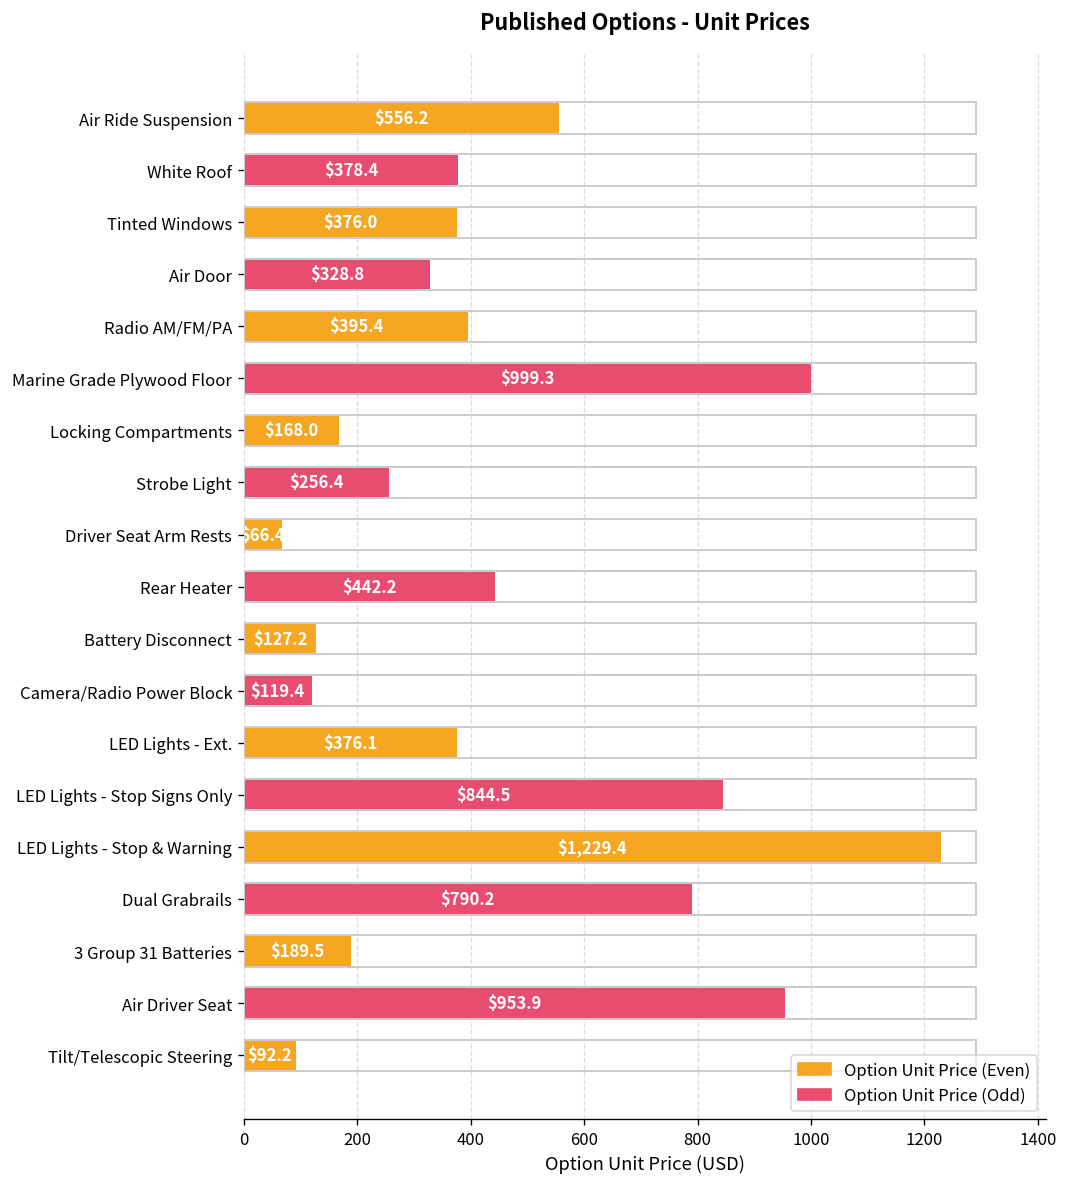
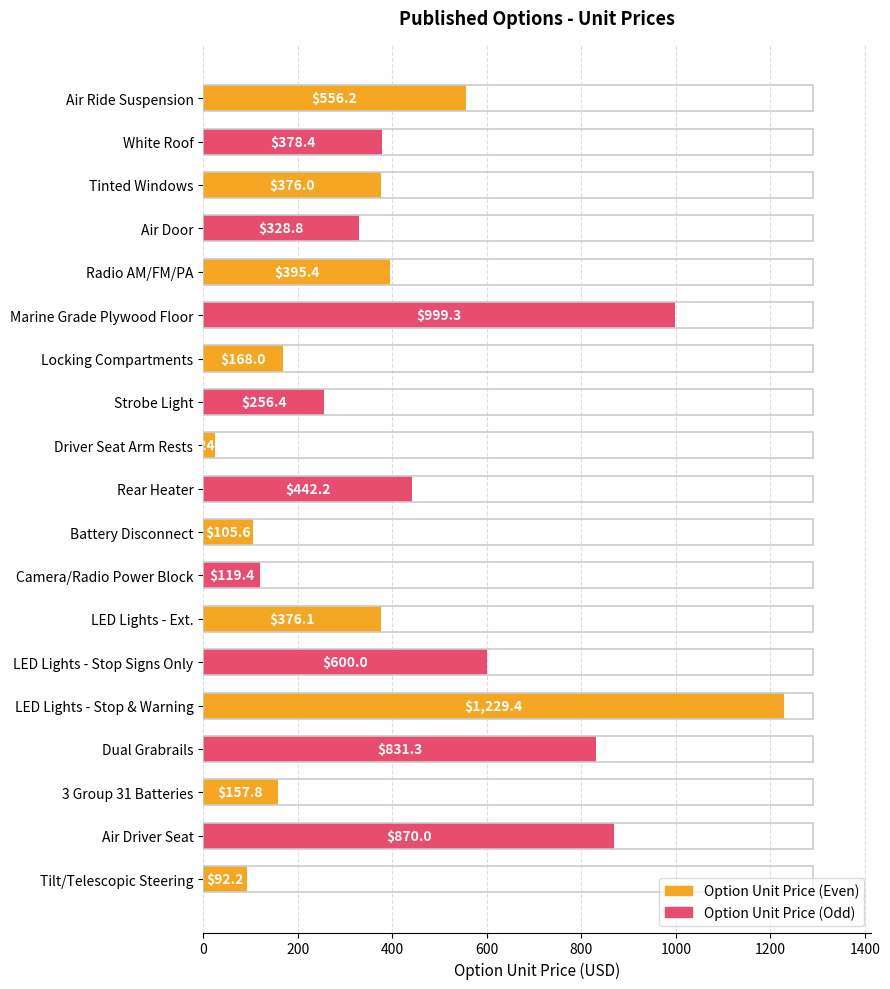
Driver Seat Arm Rests: 70 -> 20
Battery Disconnect: $127.2 -> $105.6
LED Lights - Stop Signs Only: $844.5 -> $600.0
Dual Grabrails: $790.2 -> $831.3
3 Group 31 Batteries: $189.5 -> $157.8
Air Driver Seat: $953.9 -> $870.0
